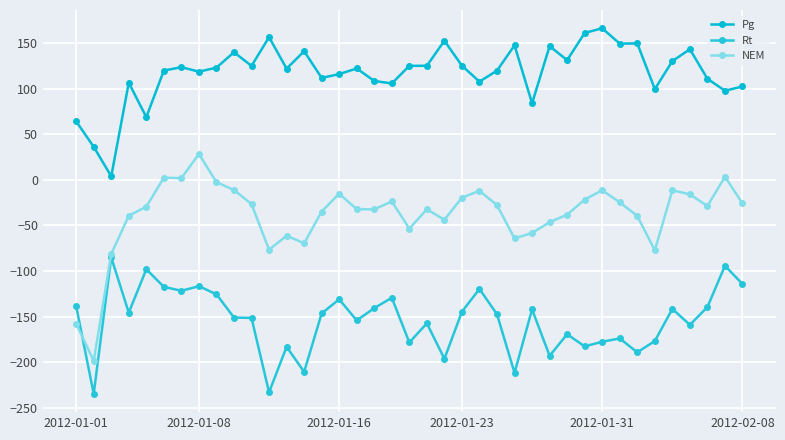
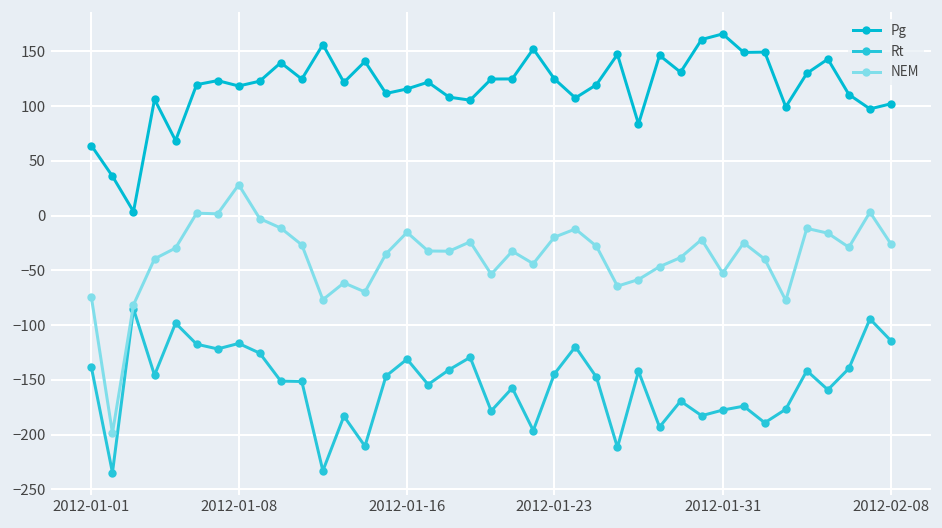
NEM, 2012-01-01: -160 -> -70
NEM, 2012-01-31: -10 -> -50
